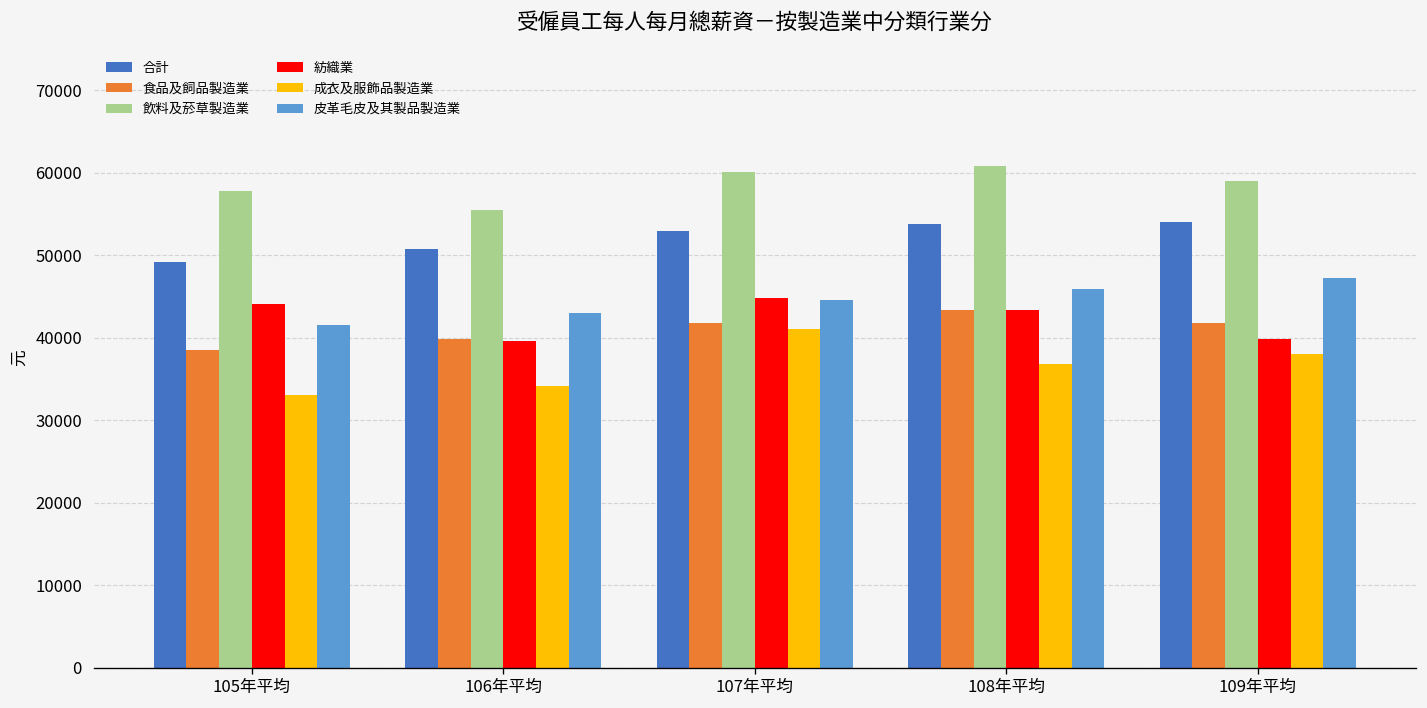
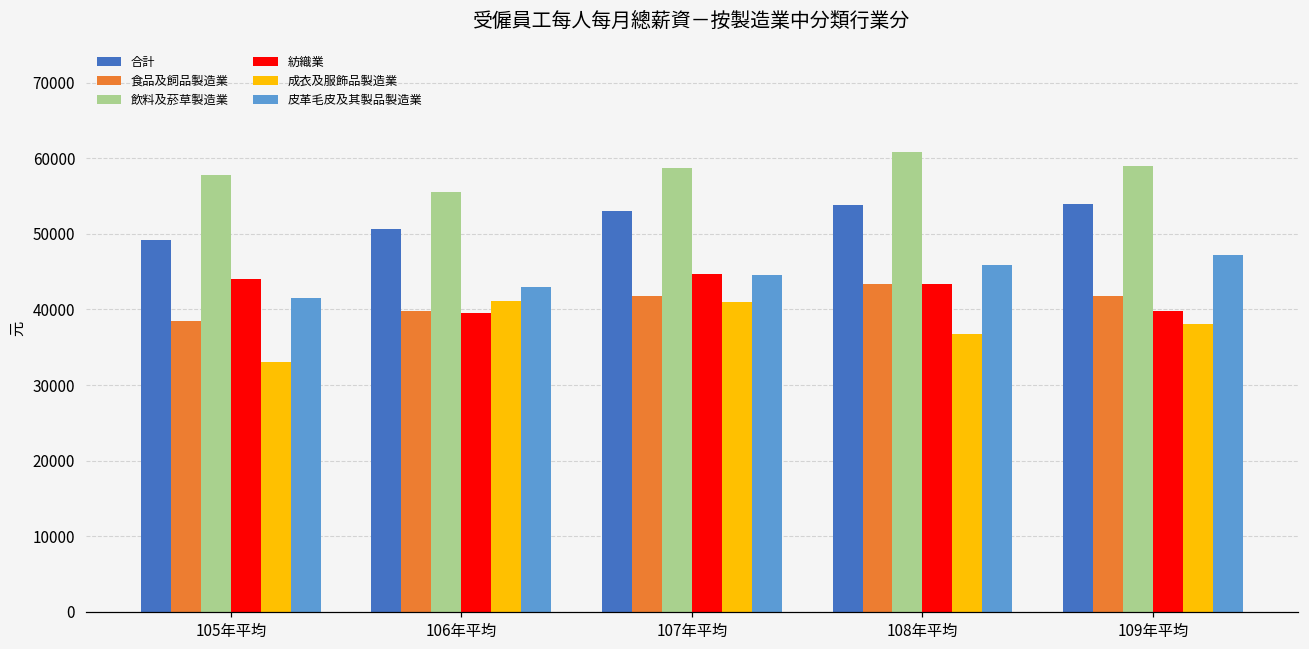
成衣及服飾品製造業, 106年平均: 34000 -> 41000
飲料及菸草製造業, 107年平均: 60000 -> 59000
